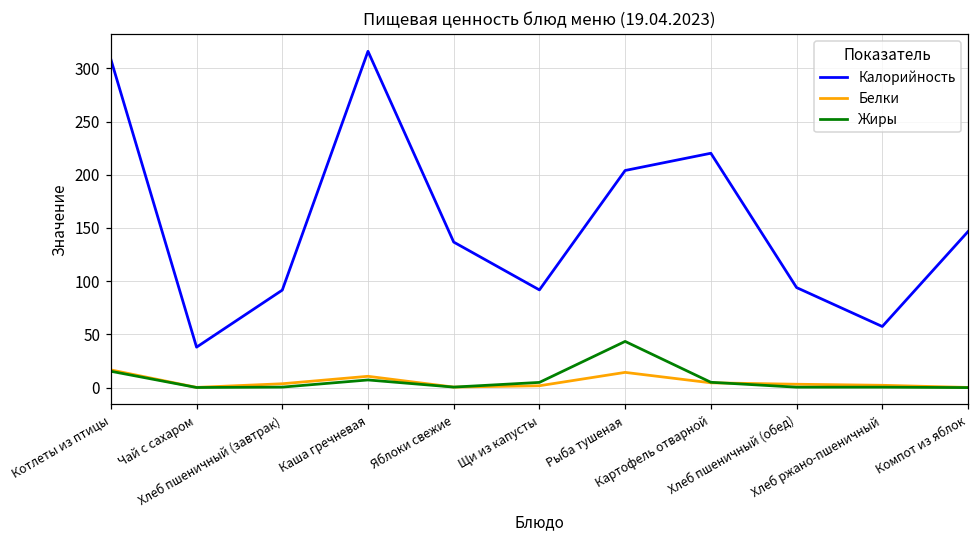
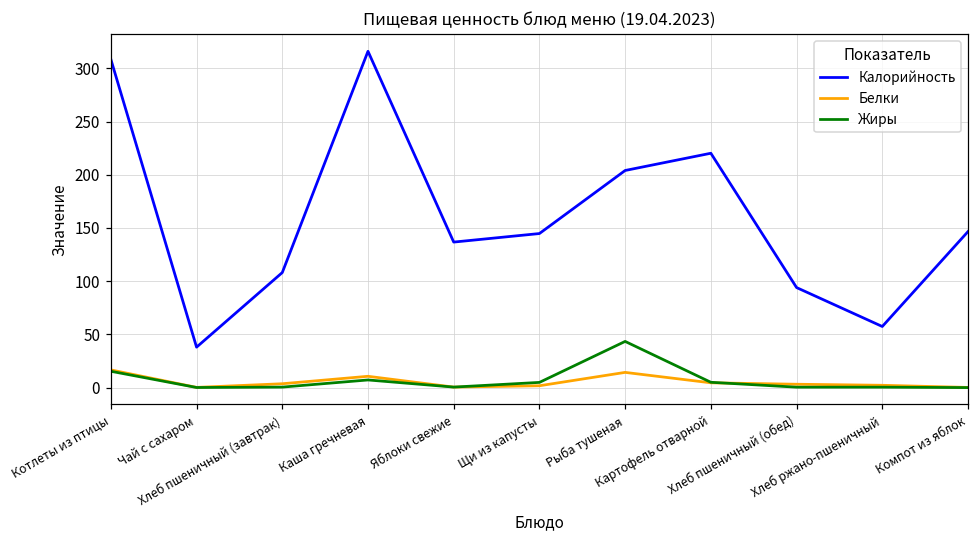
Калорийность, Хлеб пшеничный (завтрак): 90 -> 110
Калорийность, Щи из капусты: 90 -> 140
